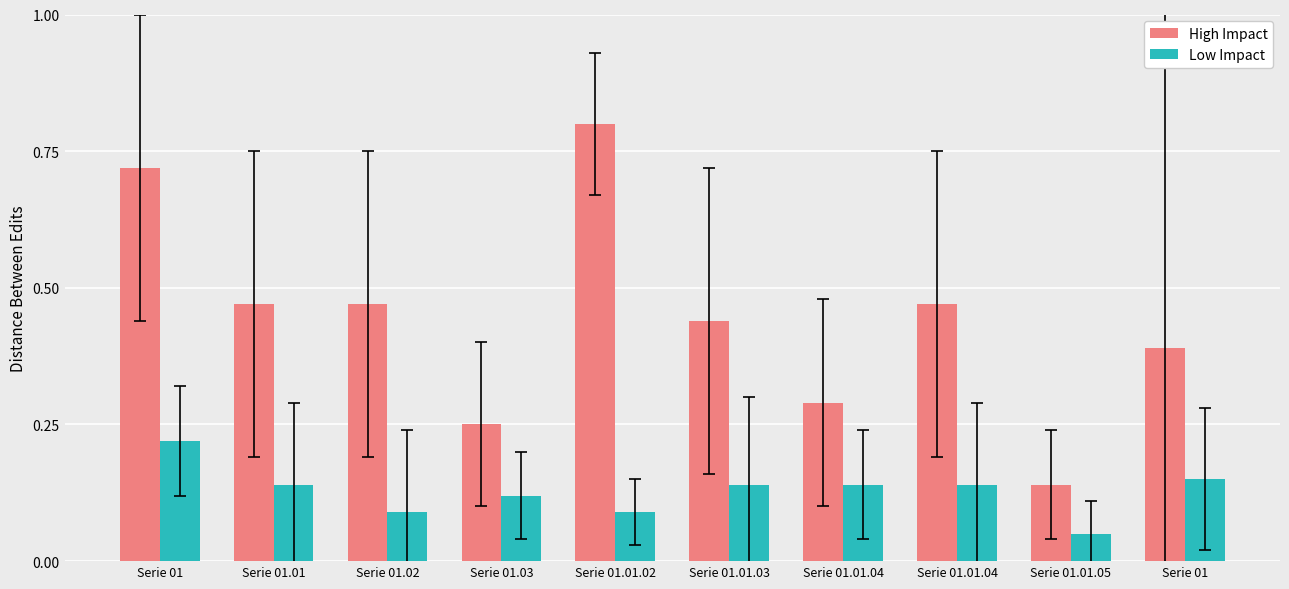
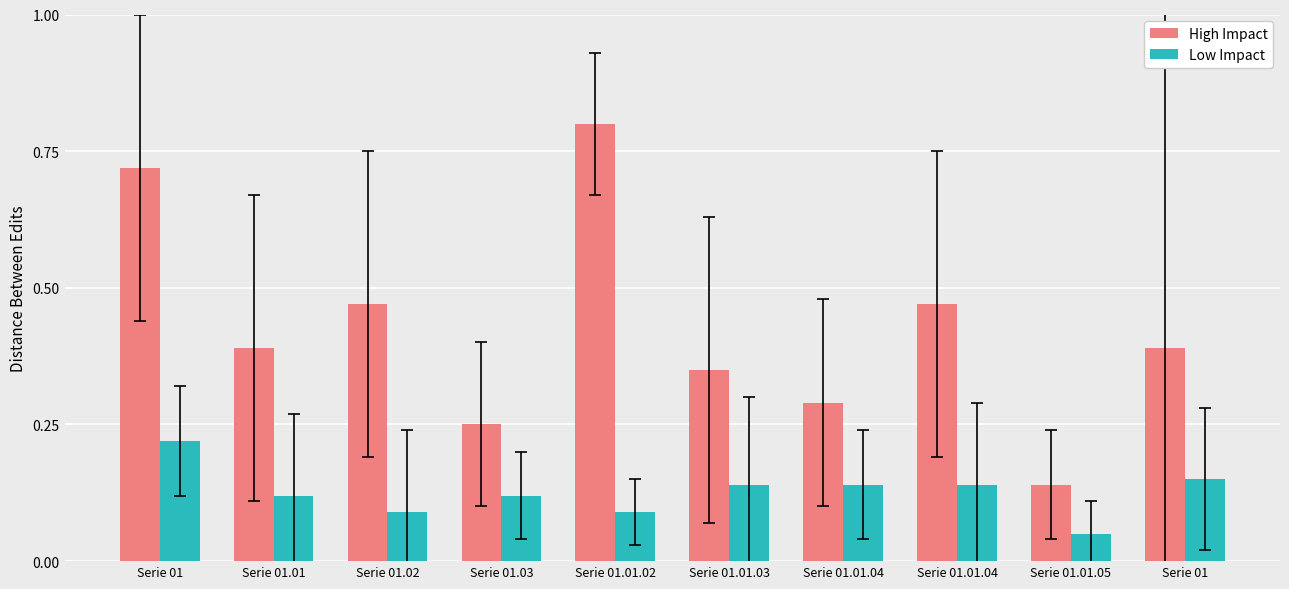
High Impact, Serie 01.01: 0.47 -> 0.39
Low Impact, Serie 01.01: 0.14 -> 0.12
High Impact, Serie 01.01.03: 0.44 -> 0.35
